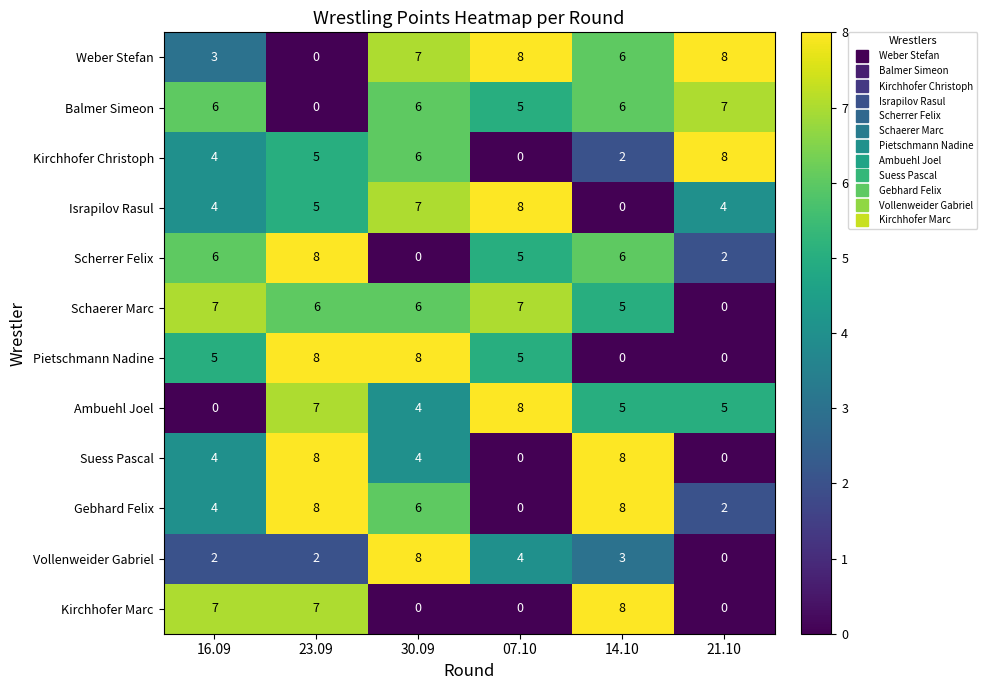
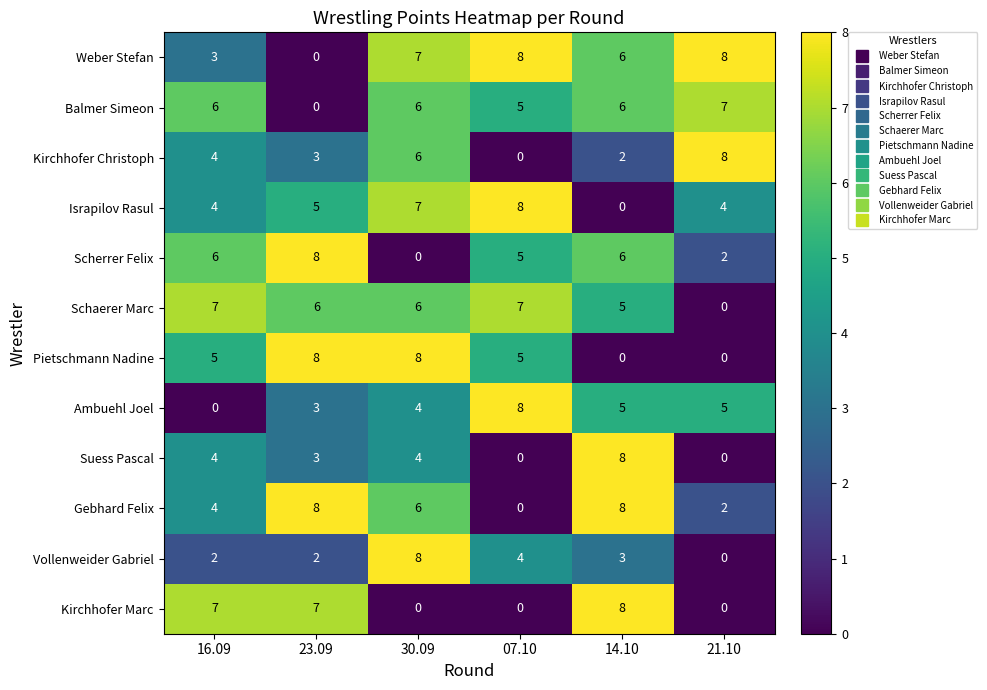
Kirchhofer Christoph, 23.09: 5 -> 3
Ambuehl Joel, 23.09: 7 -> 3
Suess Pascal, 23.09: 8 -> 3
